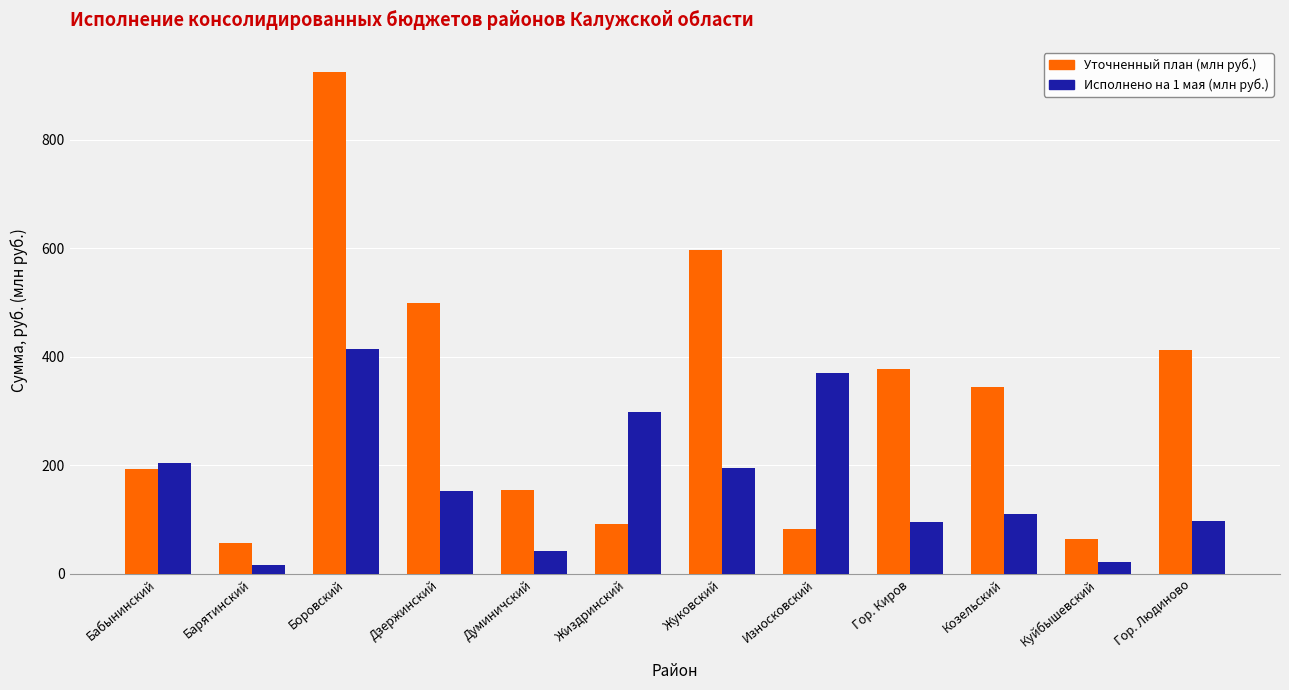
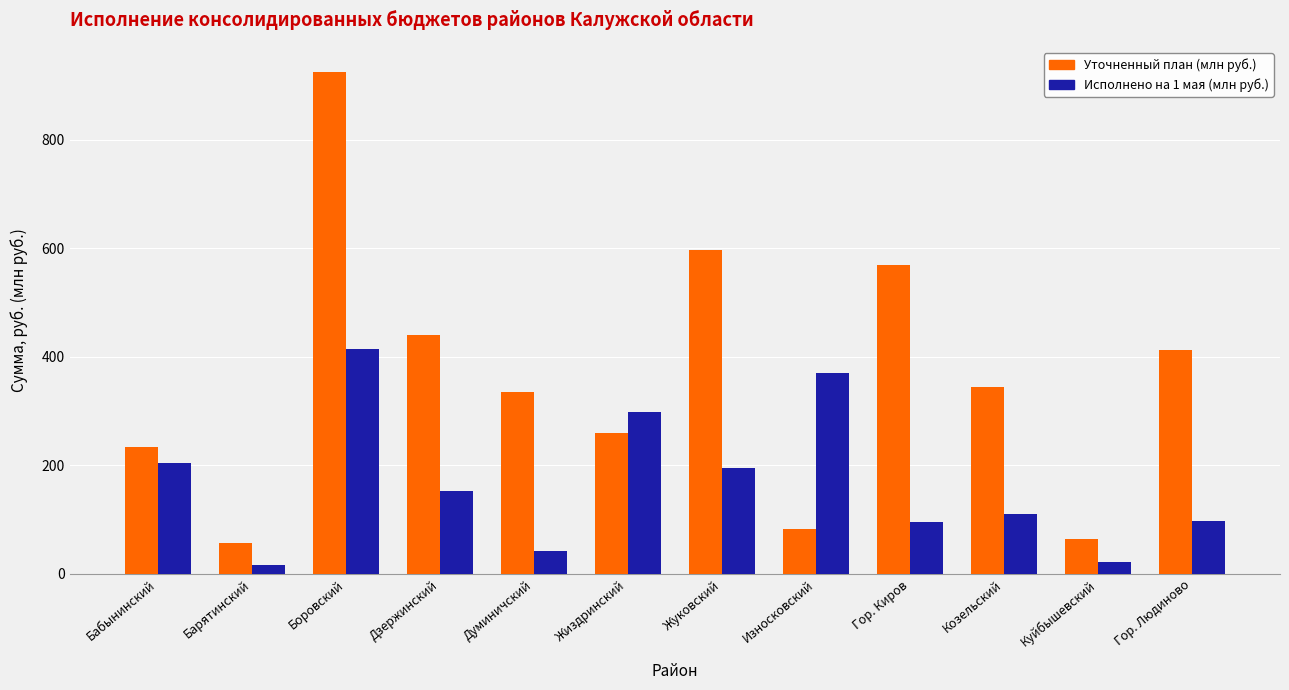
Уточненный план (млн руб.), Бабынинский: 190 -> 230
Уточненный план (млн руб.), Дзержинский: 500 -> 440
Уточненный план (млн руб.), Думиничский: 150 -> 340
Уточненный план (млн руб.), Жиздринский: 90 -> 260
Уточненный план (млн руб.), Гор. Киров: 380 -> 570
